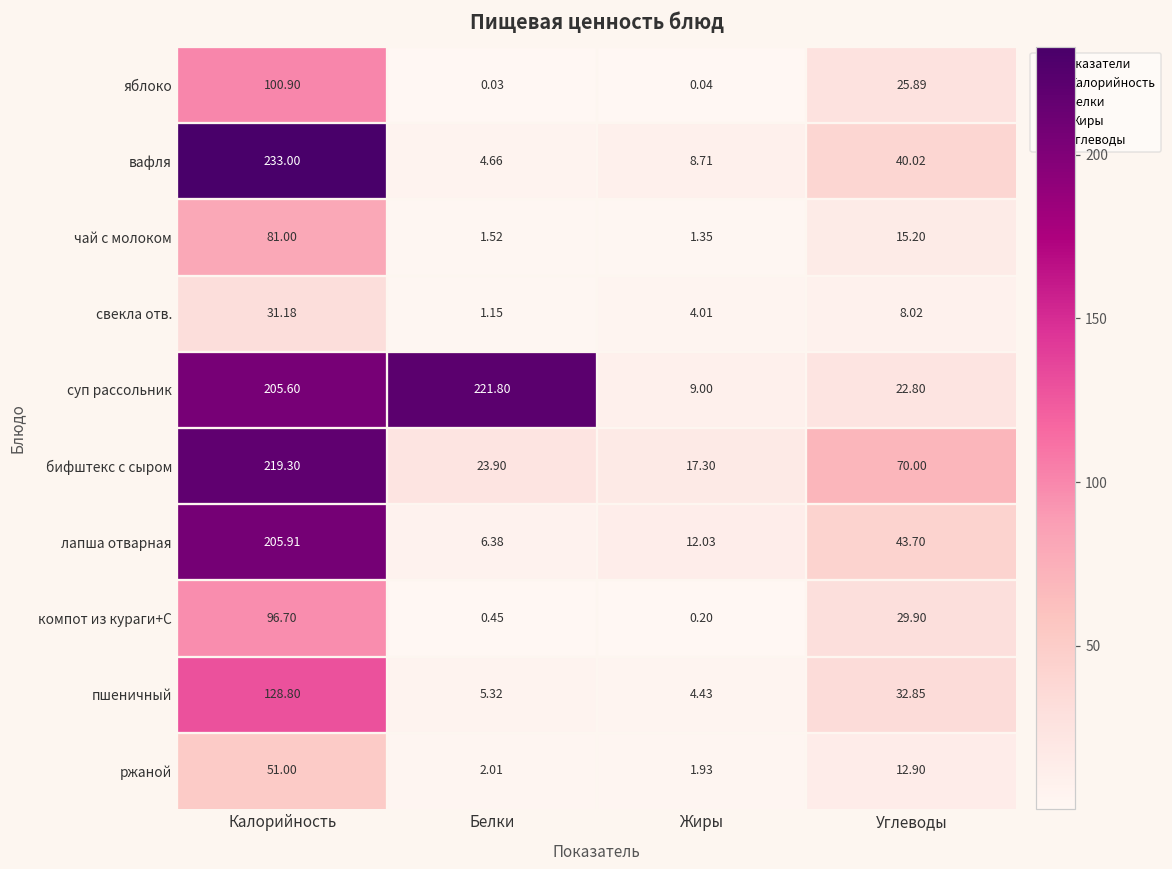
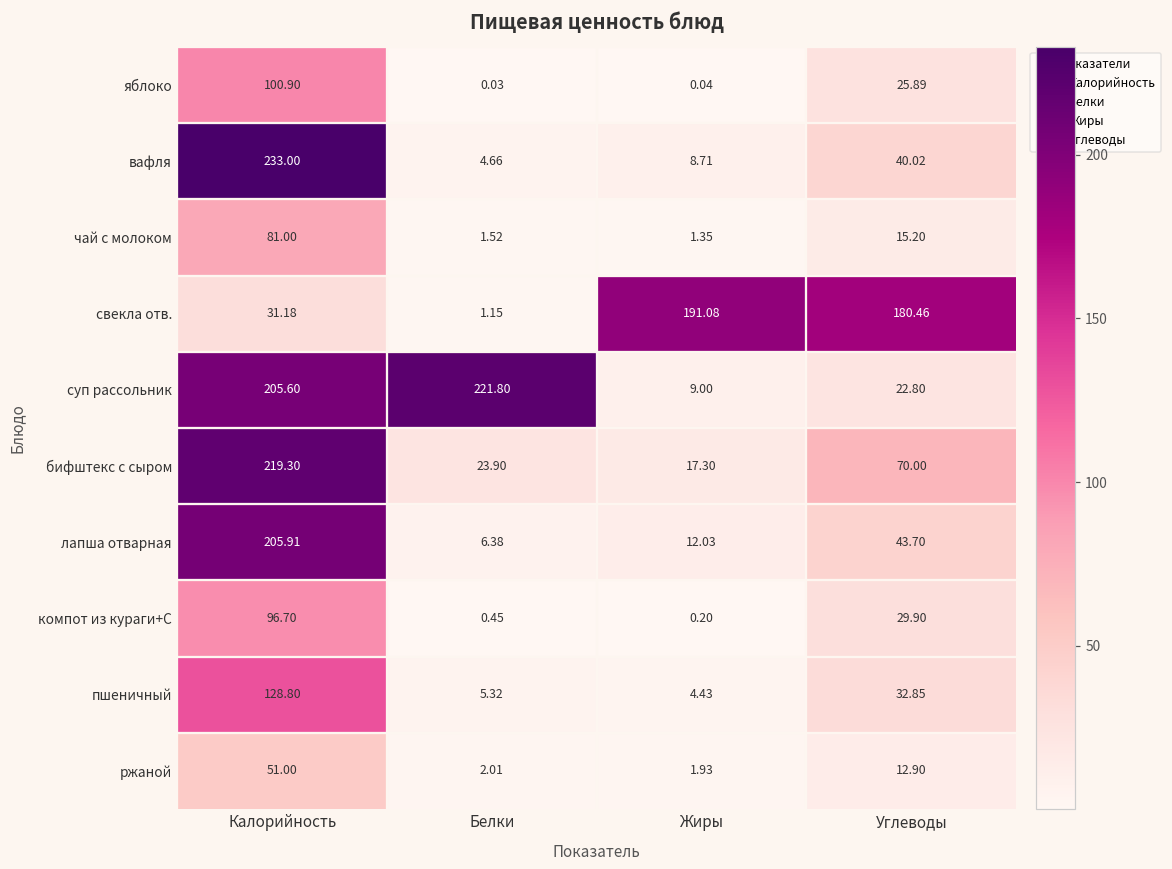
свекла отв., Жиры: 4.01 -> 191.08
свекла отв., Углеводы: 8.02 -> 180.46
